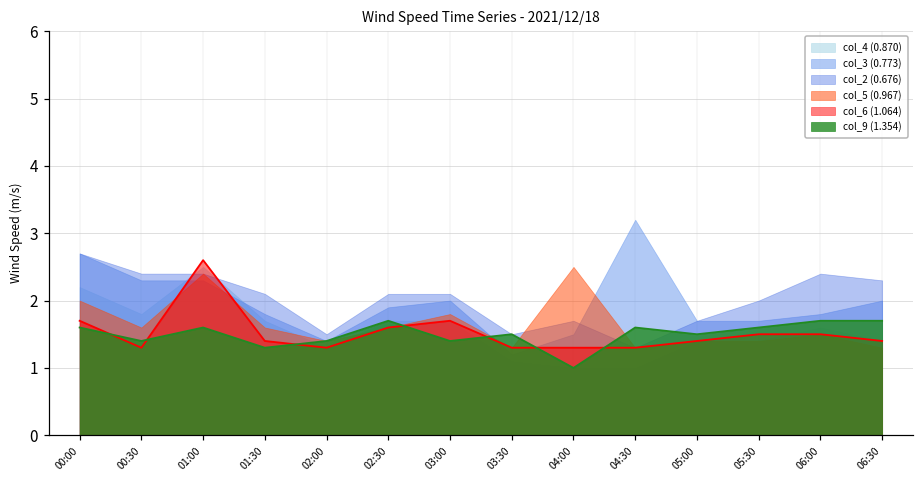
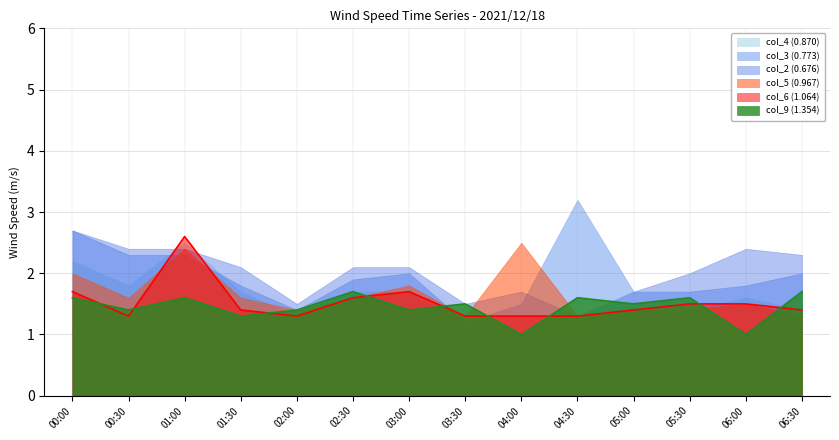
col_9 (1.354), 06:00: 1.7 -> 1.0
